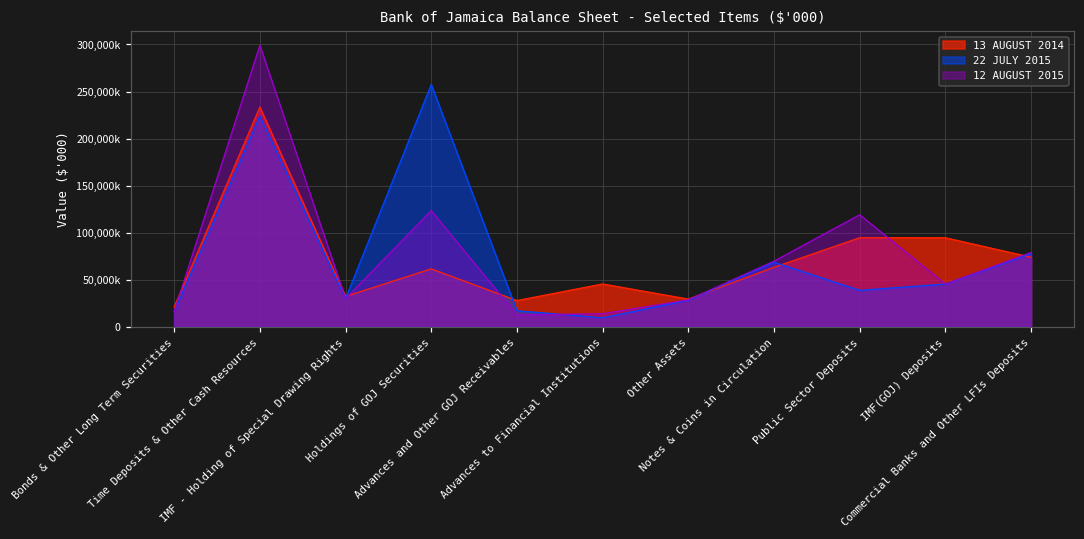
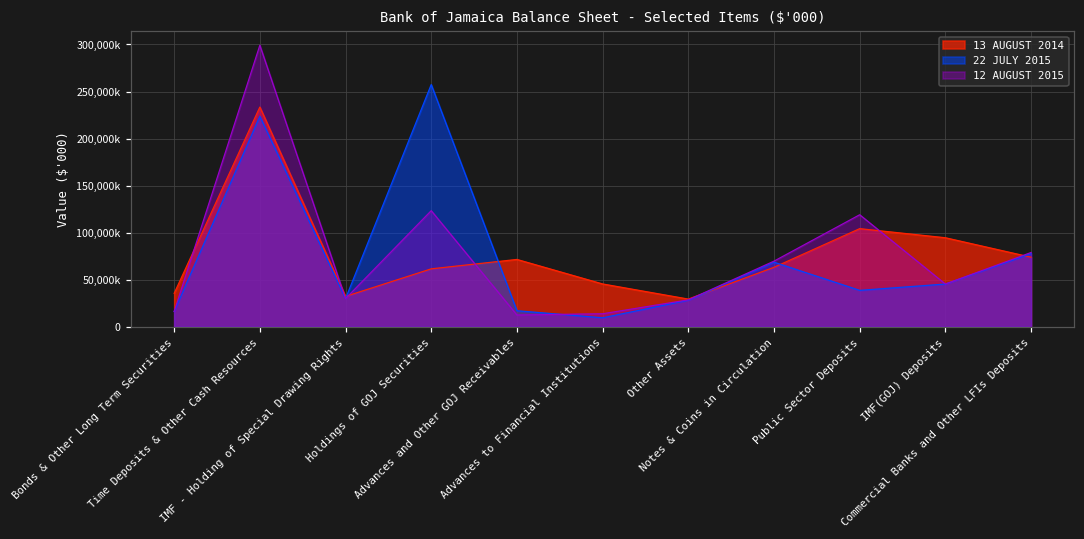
13 AUGUST 2014, Bonds & Other Long Term Securities: 20,000,000 -> 40,000,000
13 AUGUST 2014, Advances and Other GOJ Receivables: 30,000,000 -> 70,000,000
13 AUGUST 2014, Public Sector Deposits: 90,000,000 -> 100,000,000
